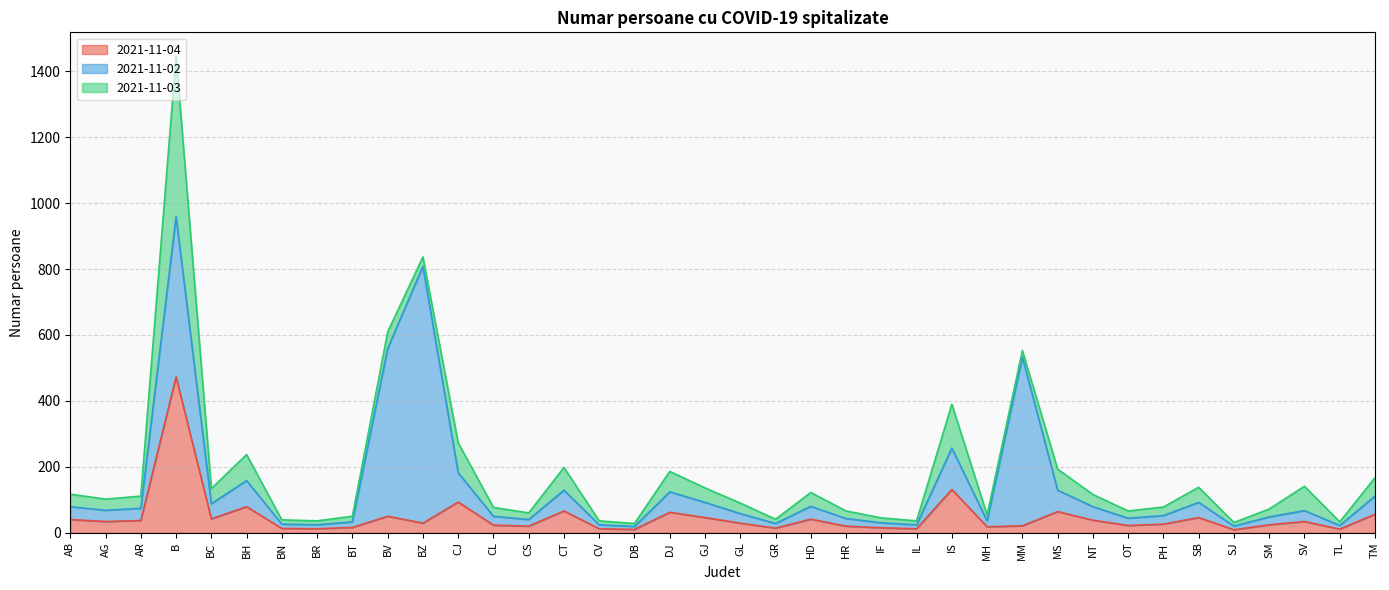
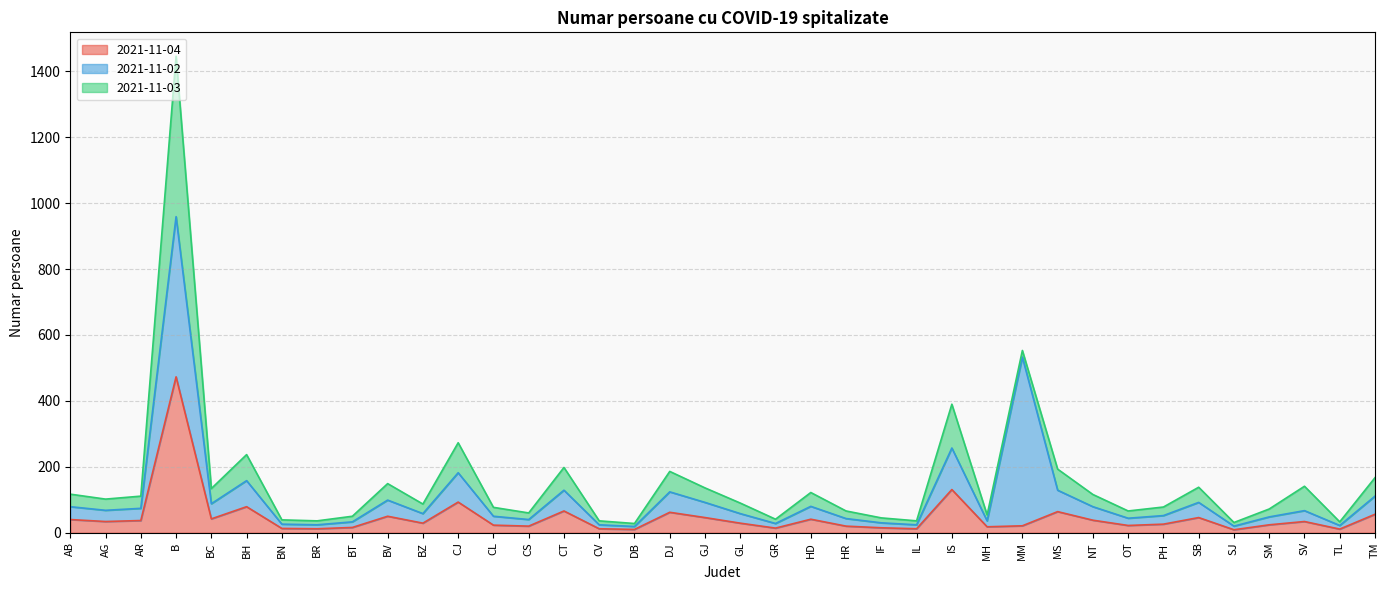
2021-11-02, BV: 510 -> 50
2021-11-02, BZ: 780 -> 30
